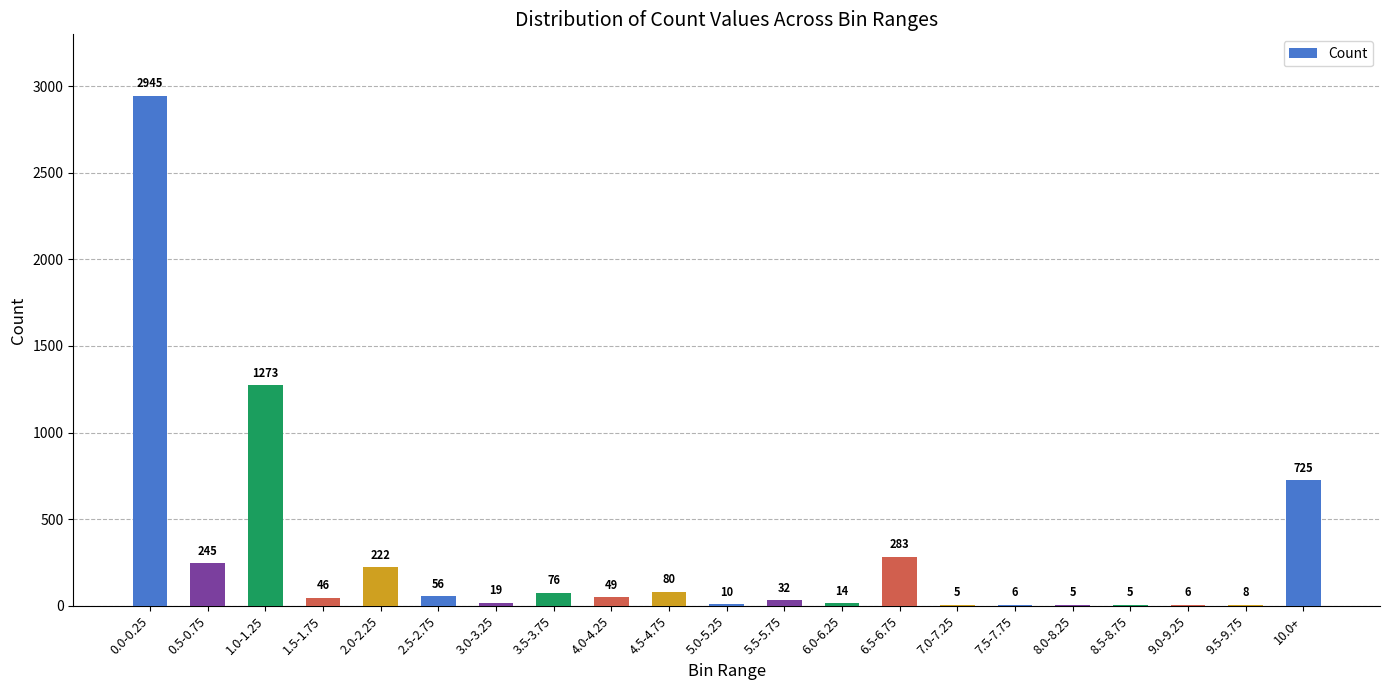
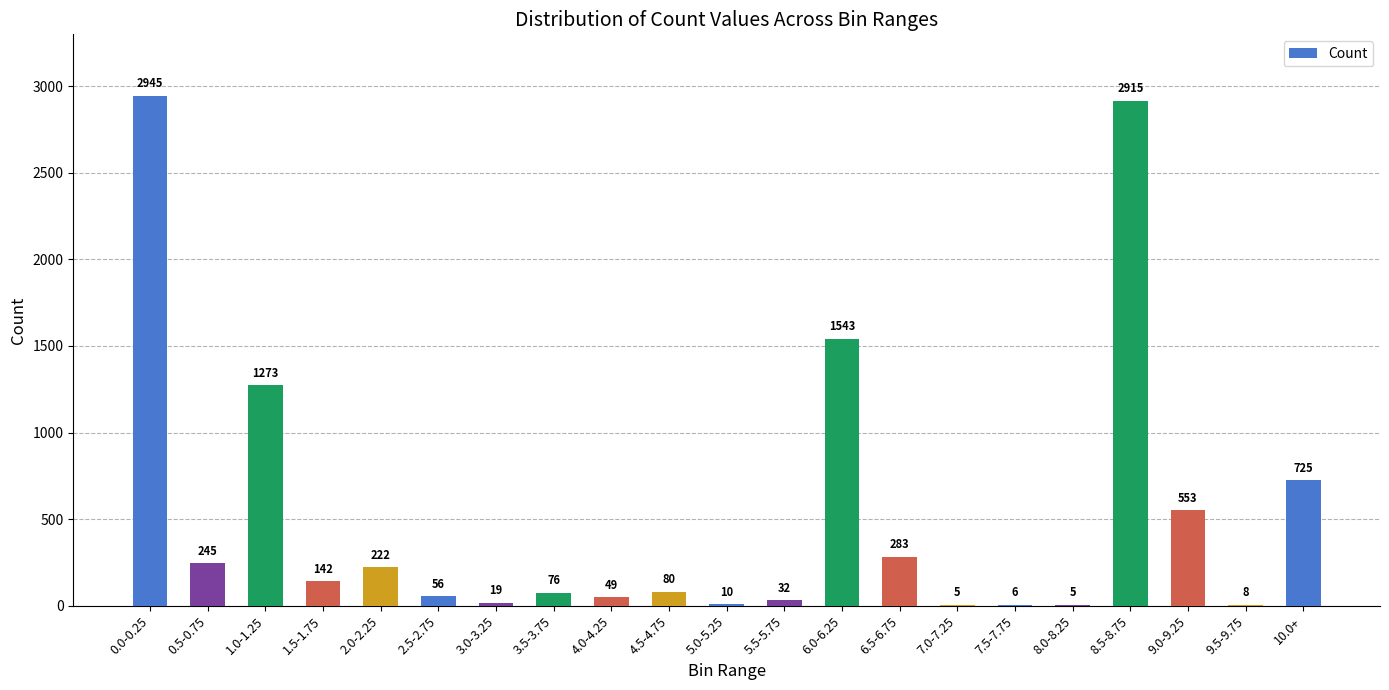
1.5-1.75: 46 -> 142
6.0-6.25: 14 -> 1543
8.5-8.75: 5 -> 2915
9.0-9.25: 6 -> 553
